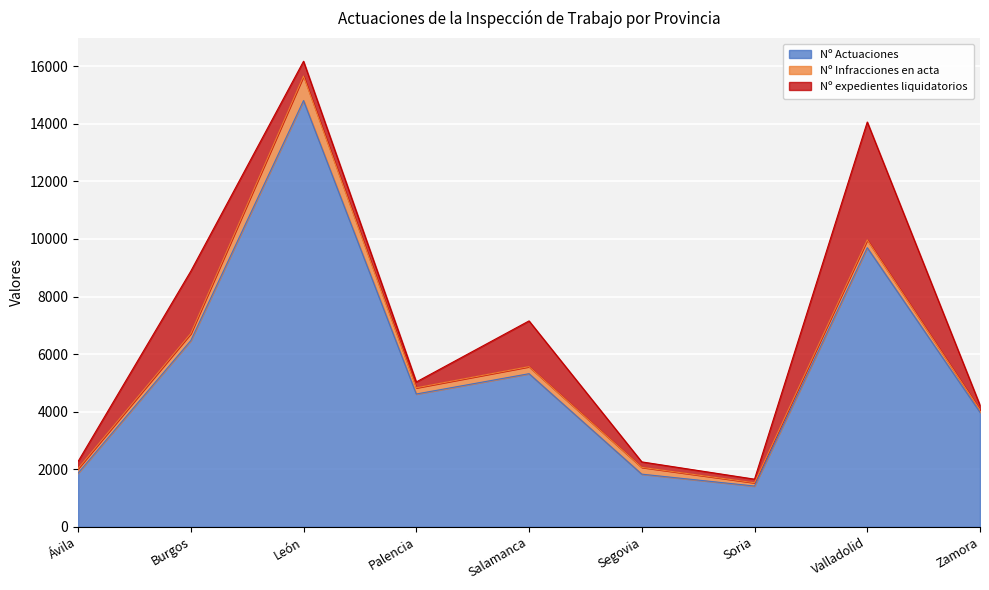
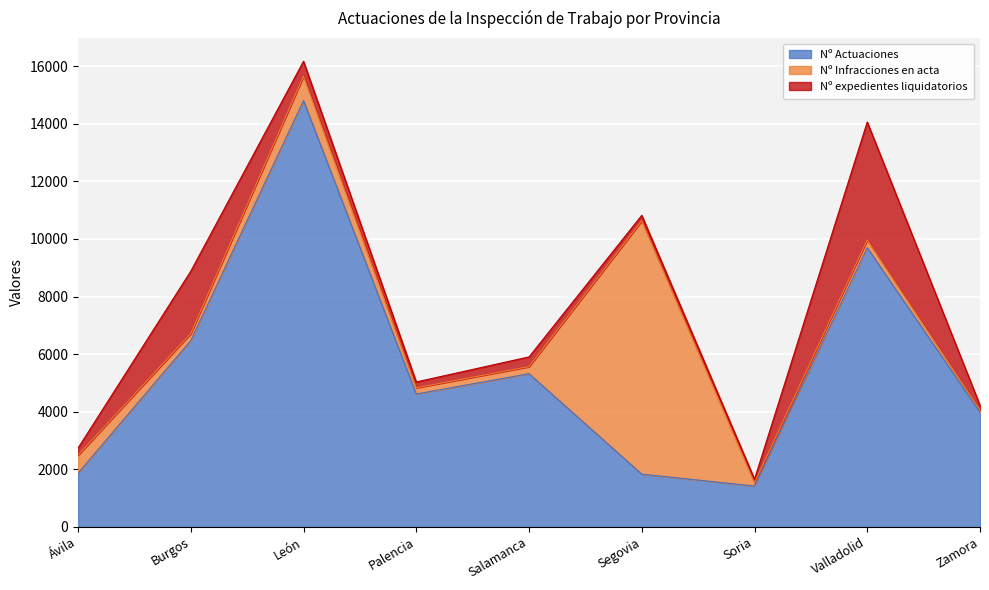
Nº Infracciones en acta, Ávila: 200 -> 600
Nº expedientes liquidatorios, Salamanca: 1600 -> 300
Nº Infracciones en acta, Segovia: 200 -> 8800
